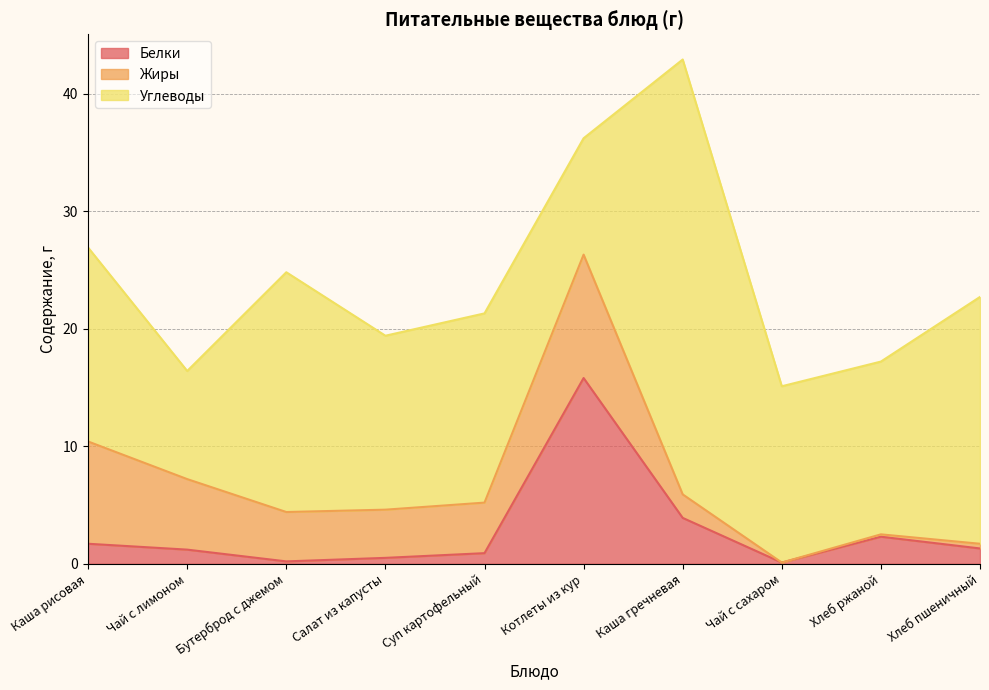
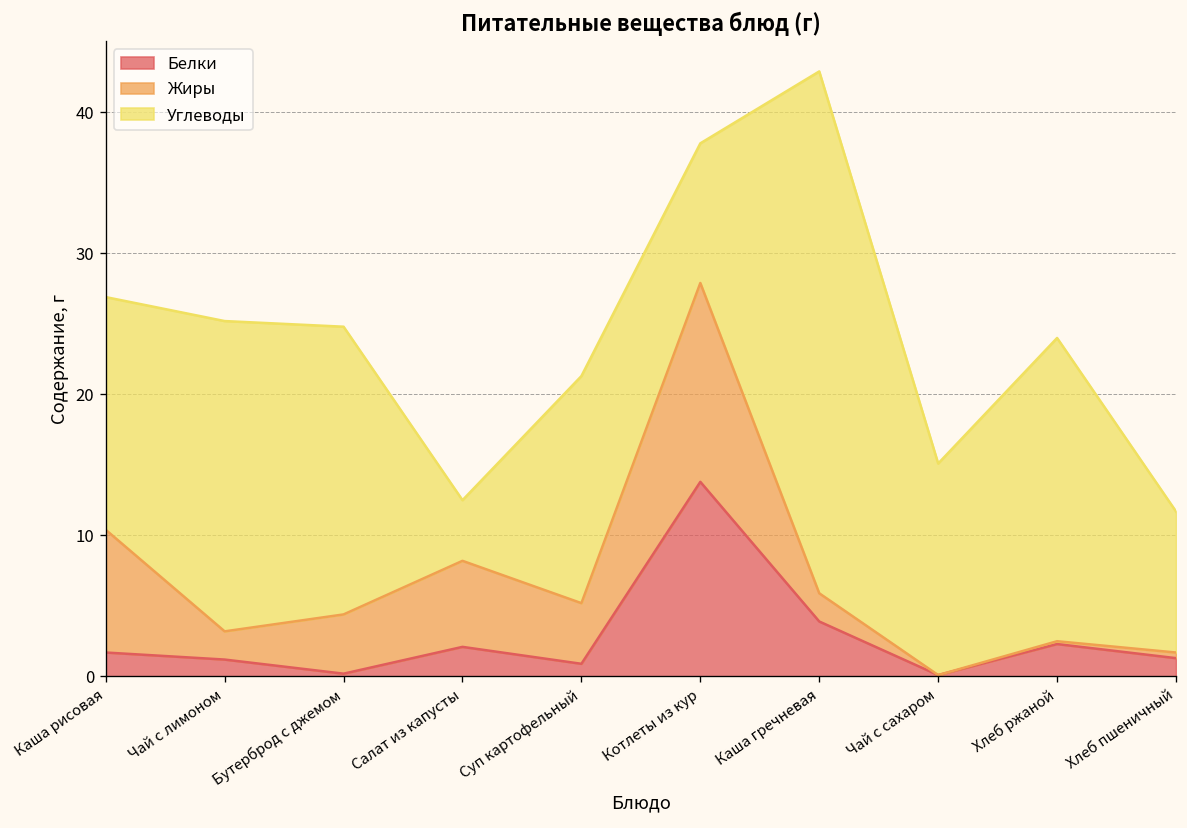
Жиры, Чай с лимоном: 6 -> 2
Углеводы, Чай с лимоном: 9.2 -> 22.0
Белки, Салат из капусты: 0.5 -> 2.1
Жиры, Салат из капусты: 4.1 -> 6.1
Углеводы, Салат из капусты: 14.8 -> 4.3
Белки, Котлеты из кур: 15.8 -> 13.8
Жиры, Котлеты из кур: 10.5 -> 14.1
Углеводы, Хлеб ржаной: 14.7 -> 21.5
Углеводы, Хлеб пшеничный: 21 -> 10
